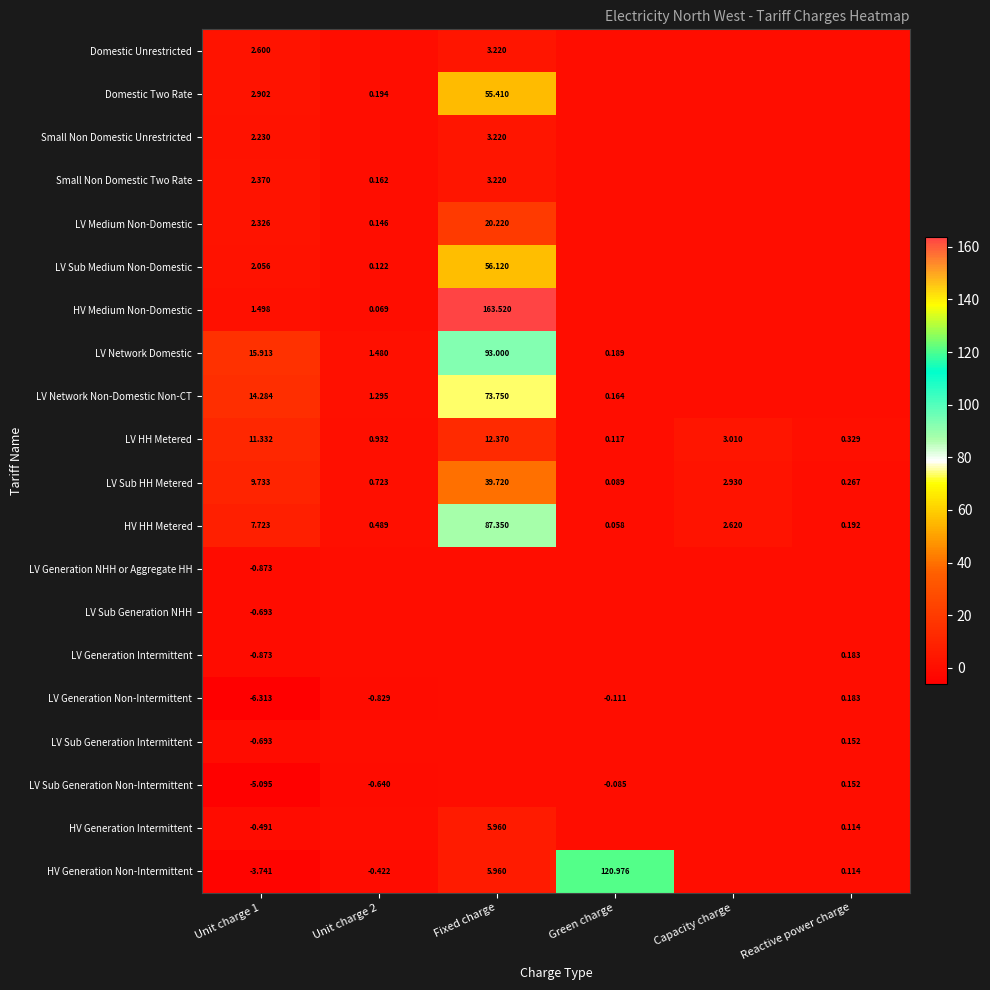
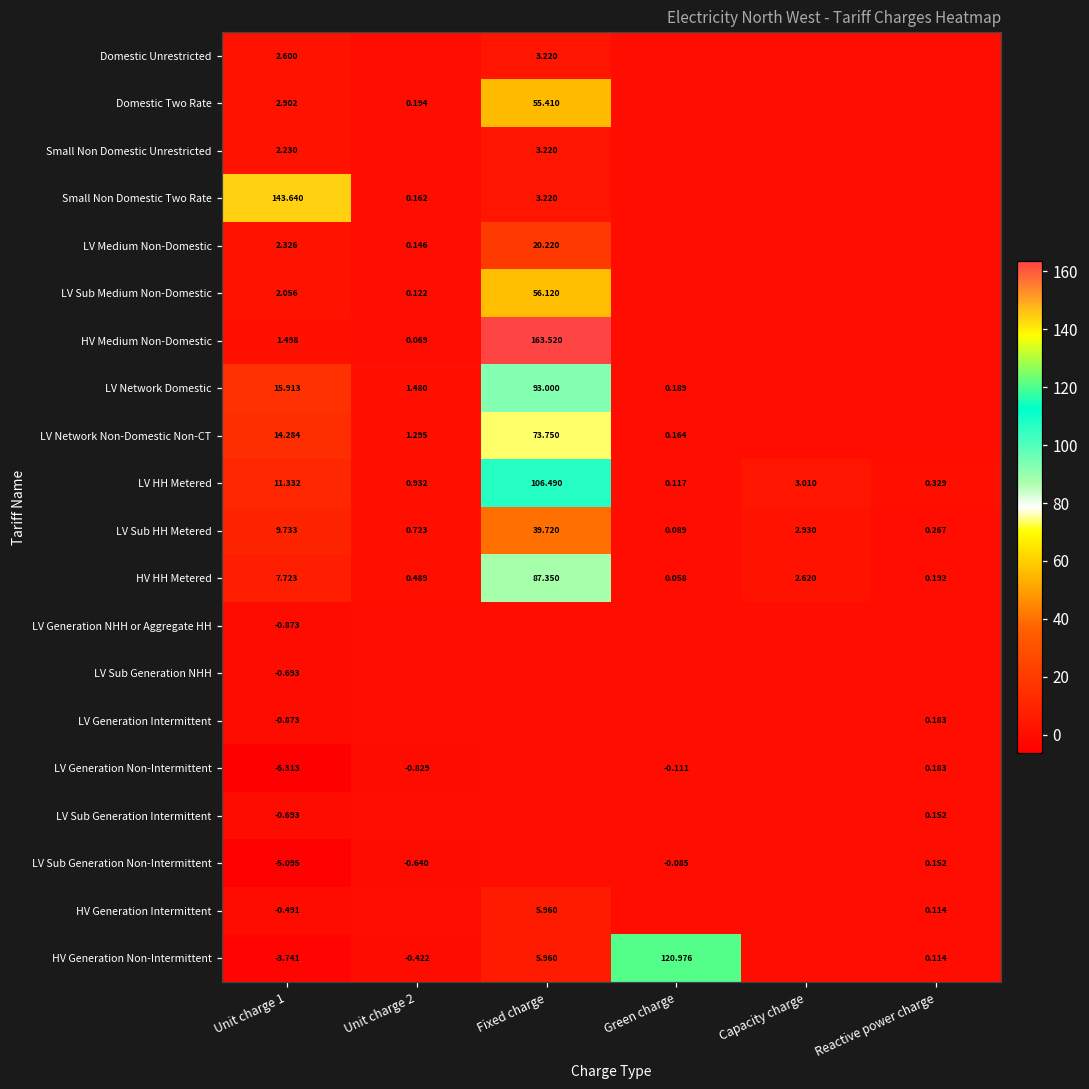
Small Non Domestic Two Rate, Unit charge 1: 2.370 -> 143.640
LV HH Metered, Fixed charge: 12.370 -> 106.490
